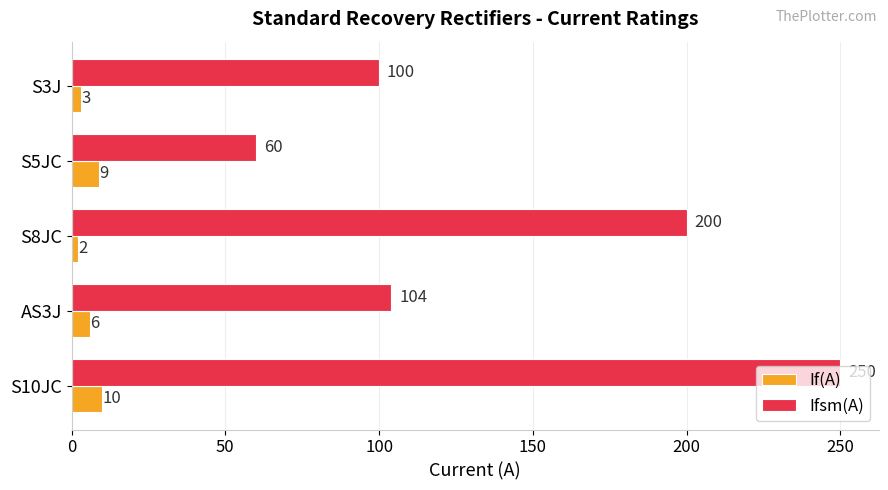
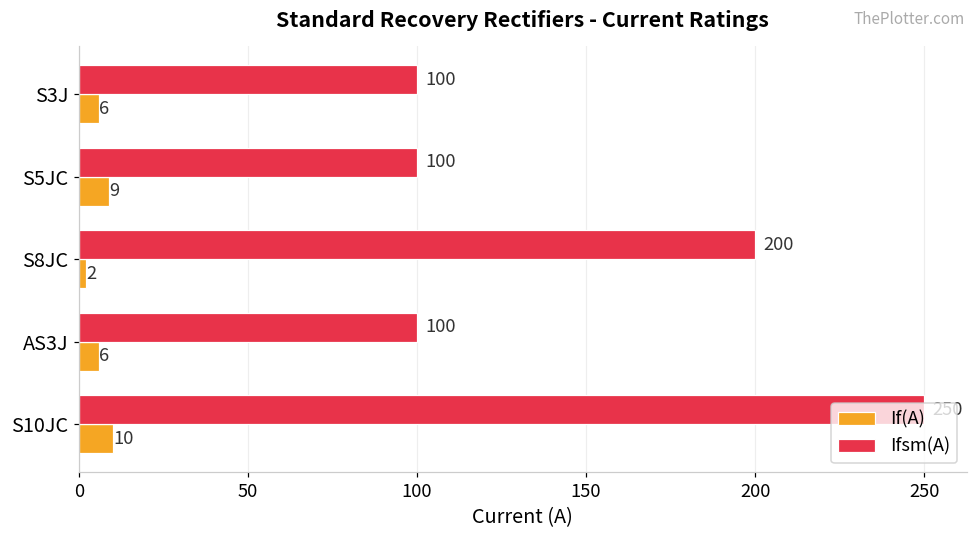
If(A), S3J: 3 -> 6
Ifsm(A), S5JC: 60 -> 100
Ifsm(A), AS3J: 104 -> 100
